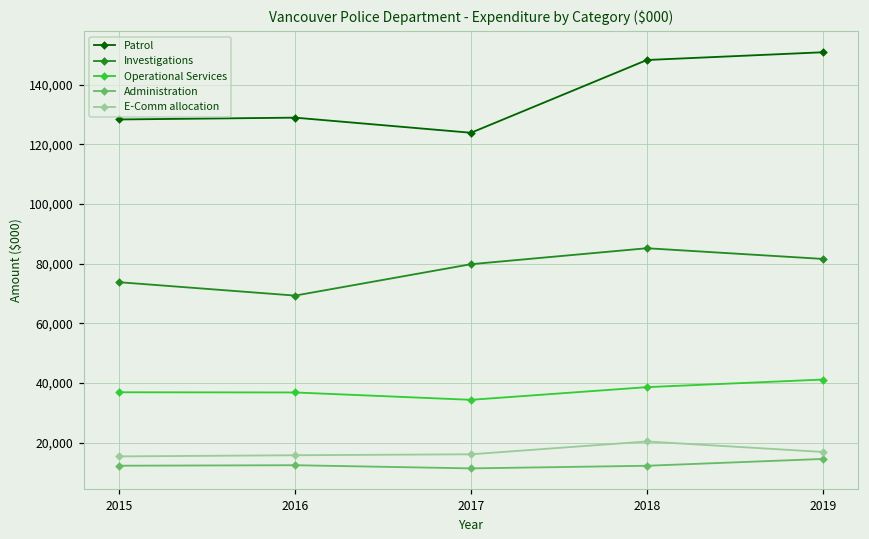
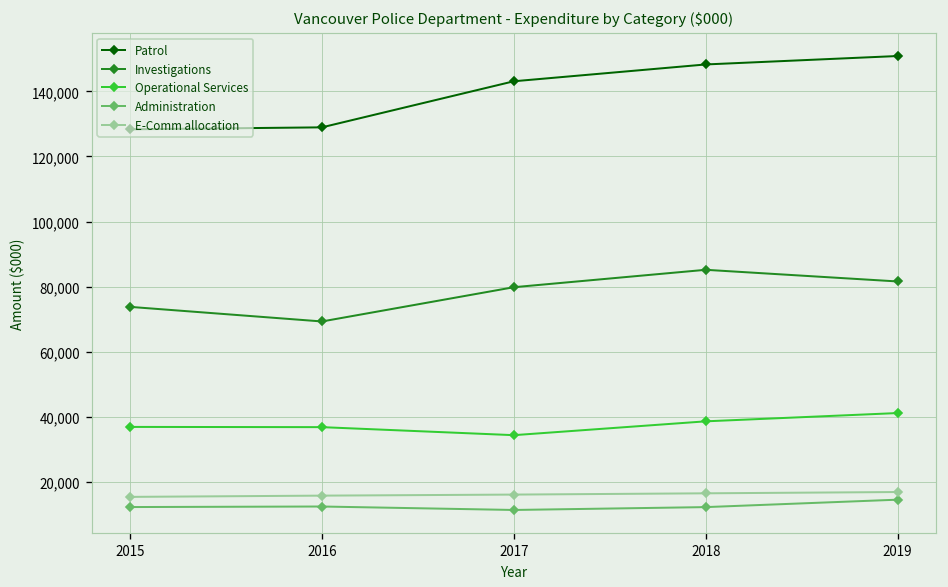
Patrol, 2017: 124,000 -> 143,000
E-Comm allocation, 2018: 20,000 -> 16,000
